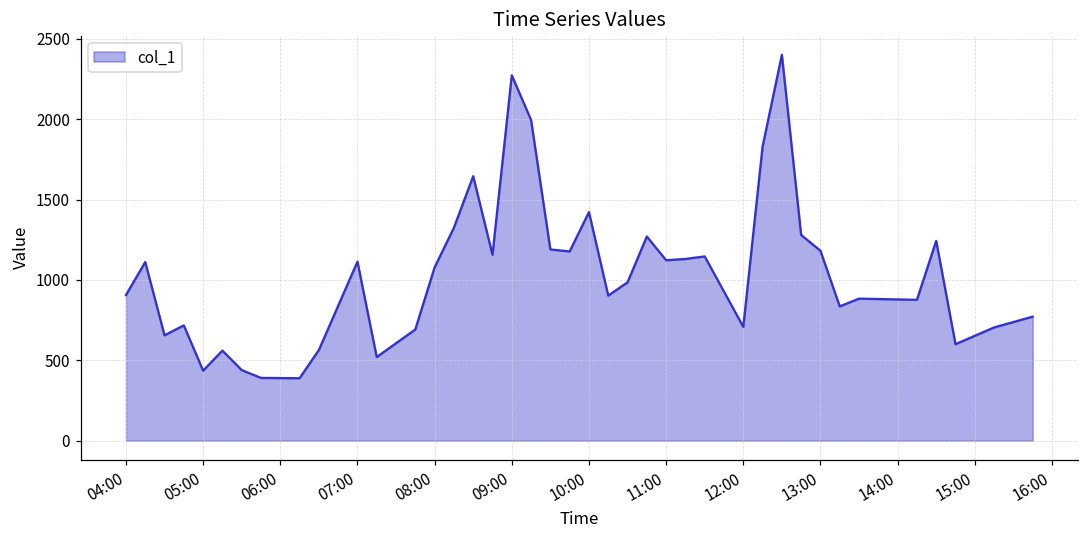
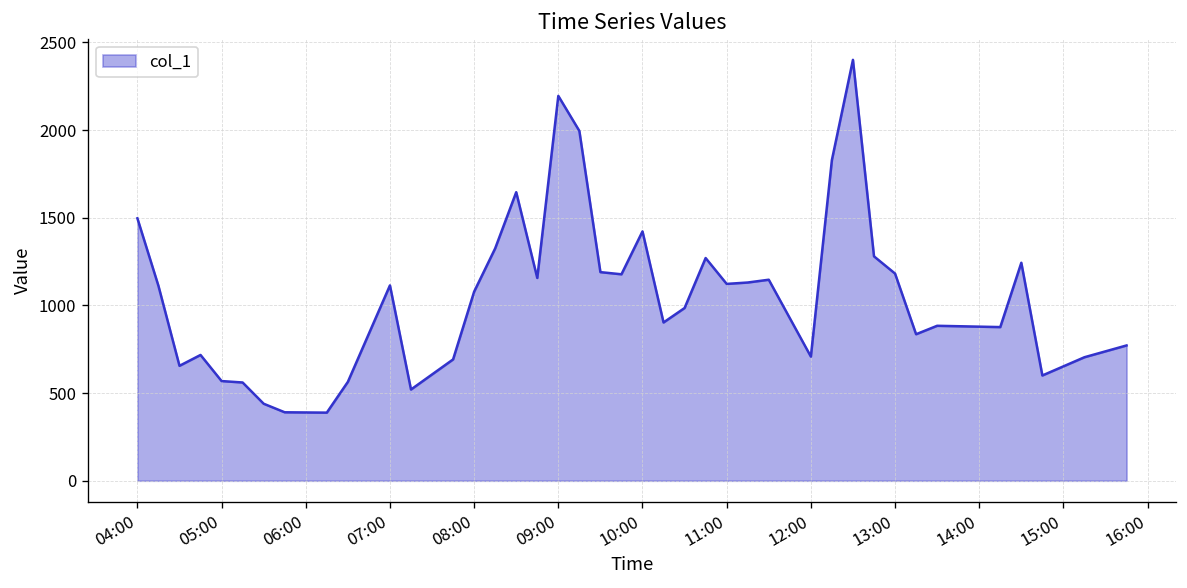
04:00: 910 -> 1500
05:00: 440 -> 570
09:00: 2270 -> 2190
